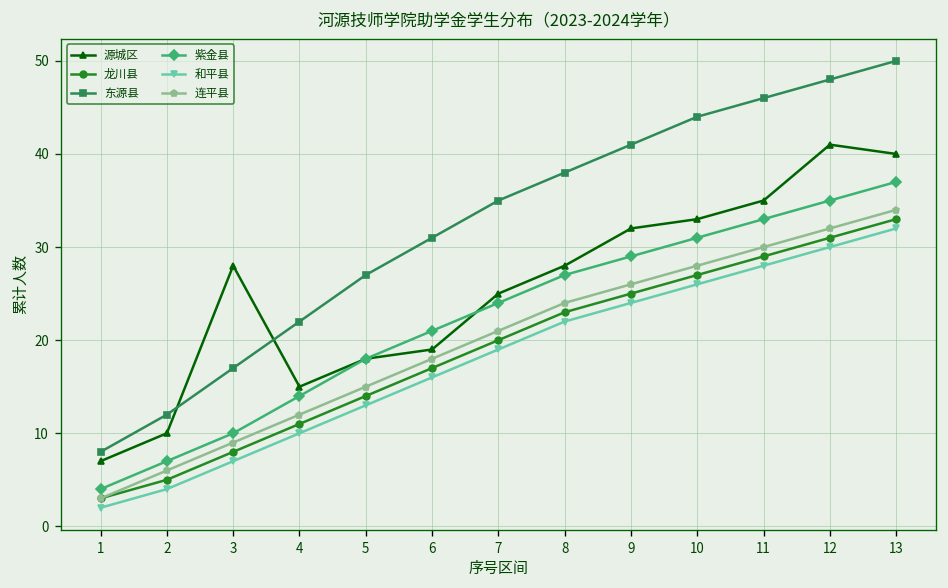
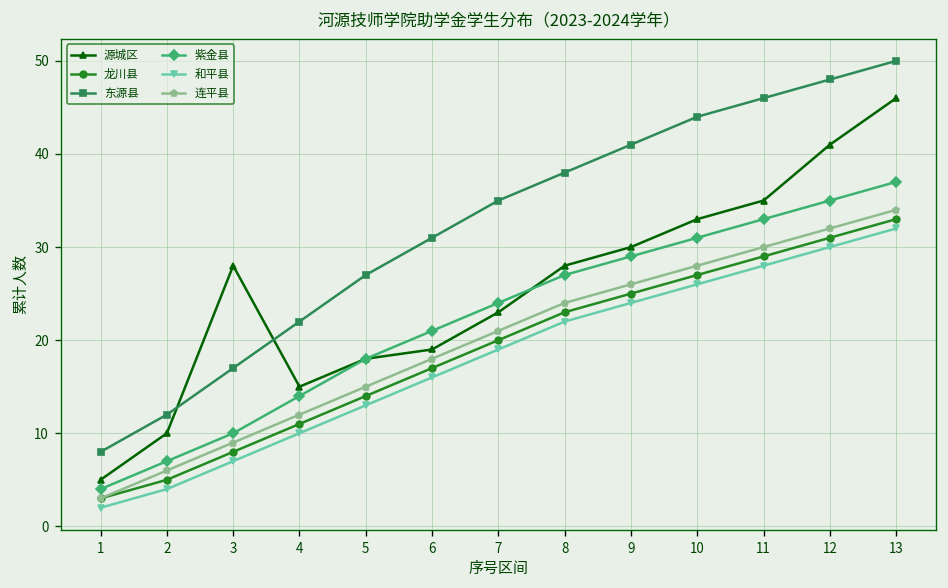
源城区, 1: 7 -> 5
源城区, 7: 25 -> 23
源城区, 9: 32 -> 30
源城区, 13: 40 -> 46
